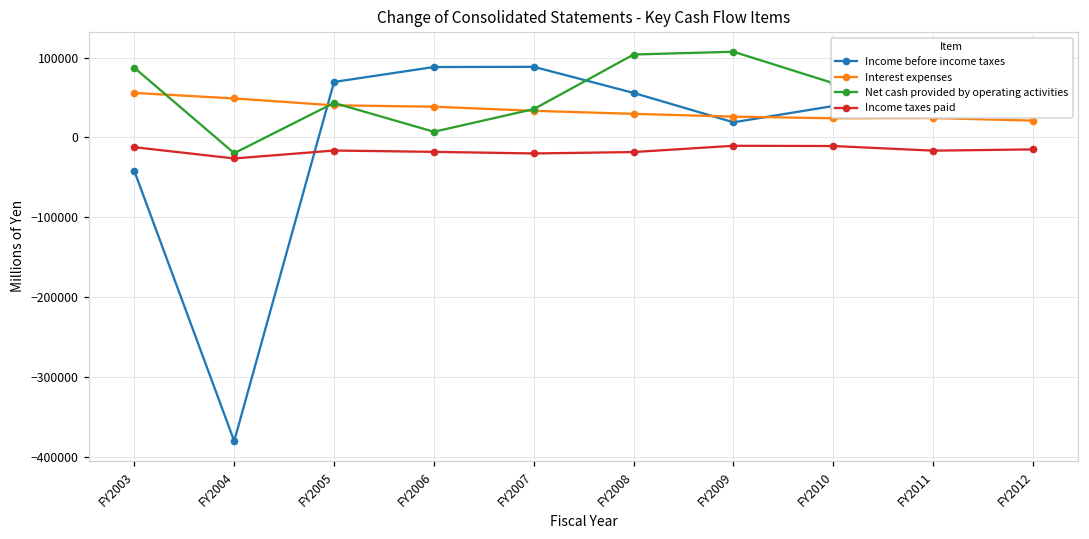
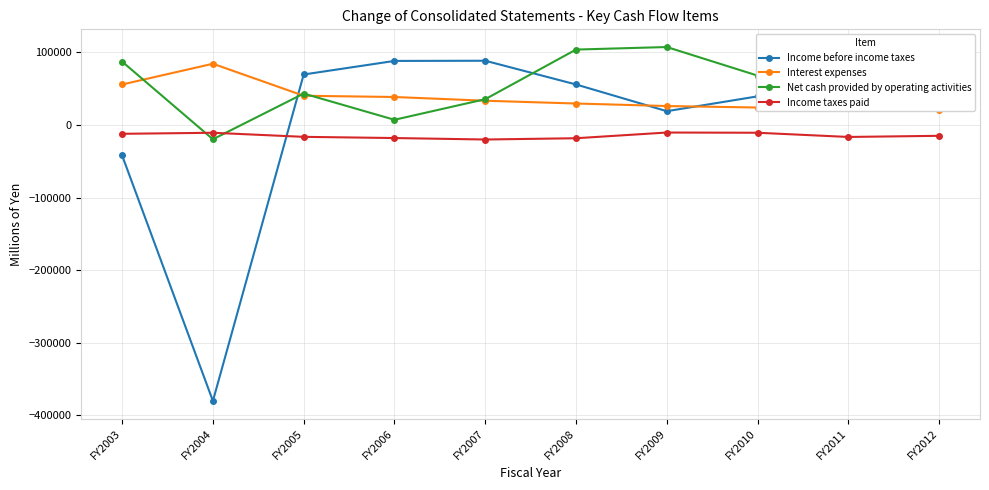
Interest expenses, FY2004: 50000 -> 80000
Income taxes paid, FY2004: -30000 -> -10000
